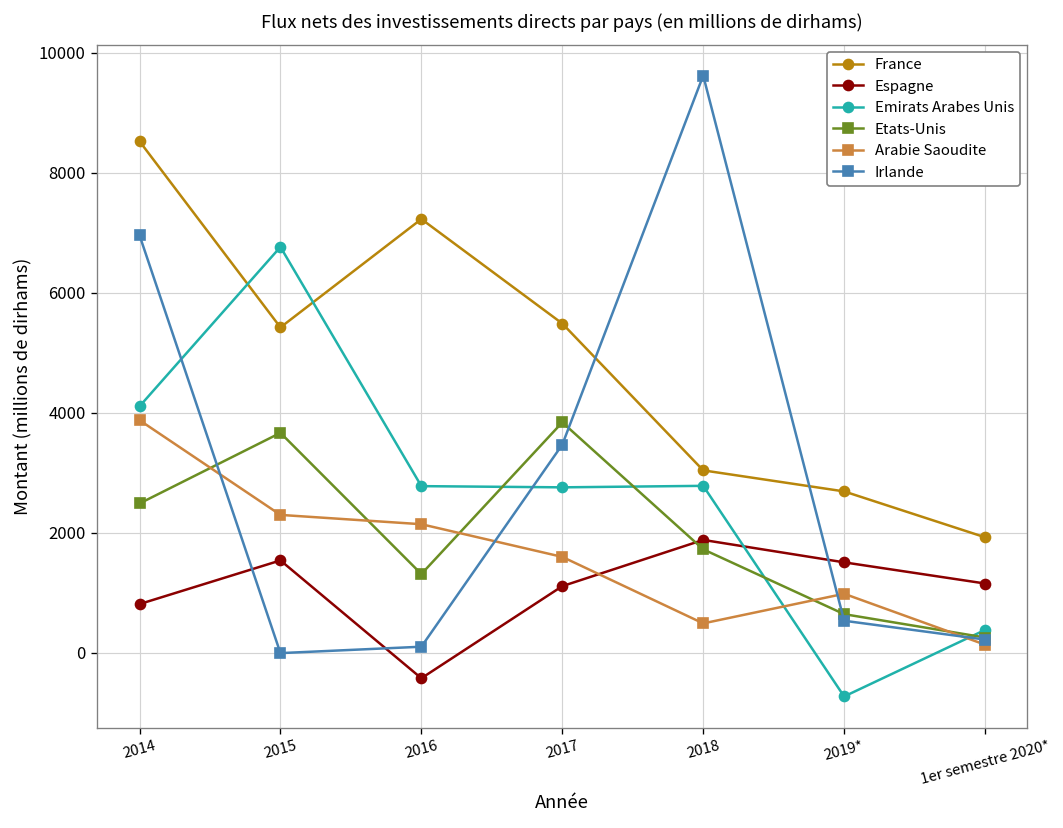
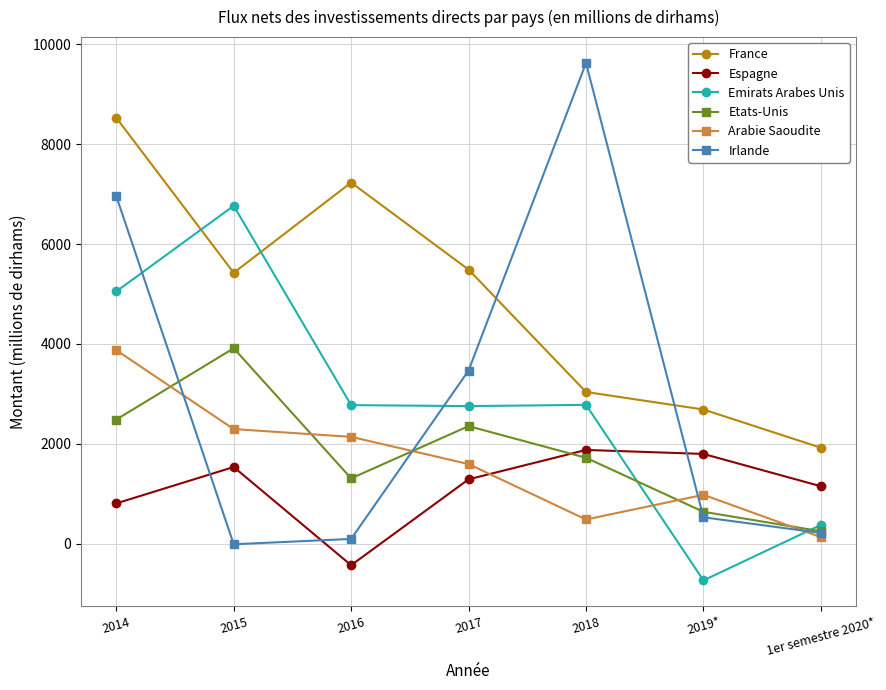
Emirats Arabes Unis, 2014: 4100 -> 5100
Etats-Unis, 2015: 3700 -> 3900
Espagne, 2017: 1100 -> 1300
Etats-Unis, 2017: 3800 -> 2400
Espagne, 2019*: 1500 -> 1800
